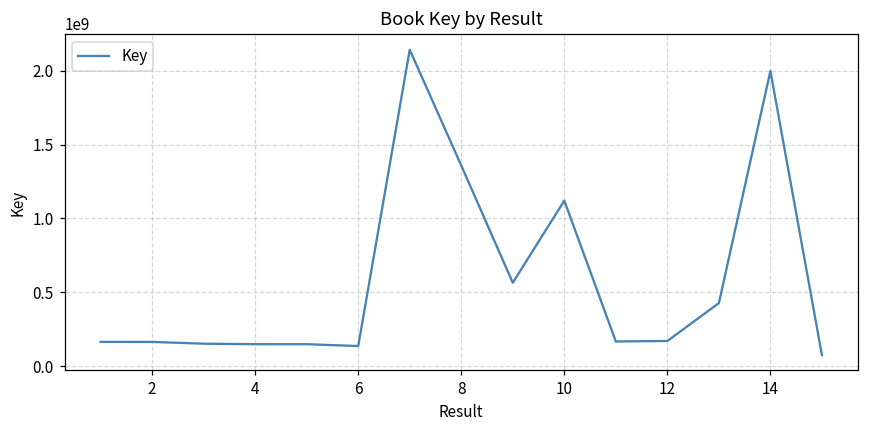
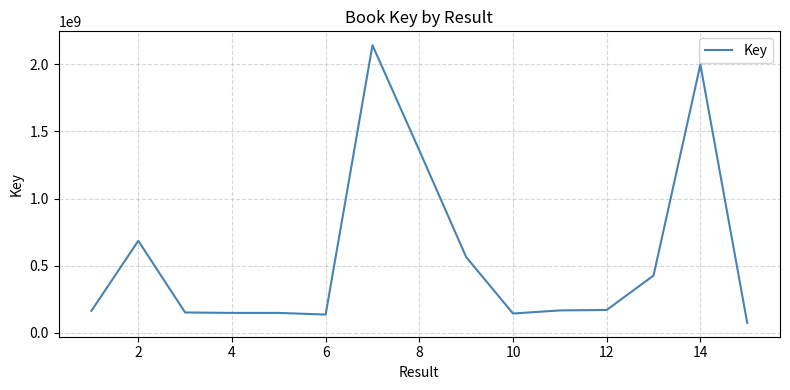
2: 160000000 -> 690000000
10: 1120000000 -> 140000000
